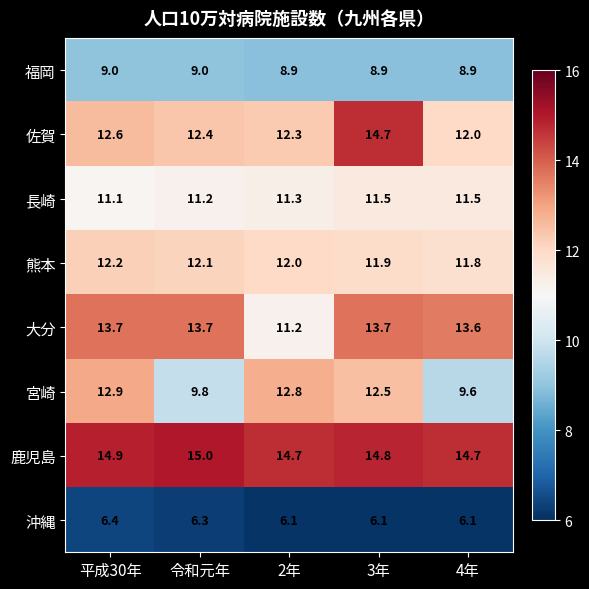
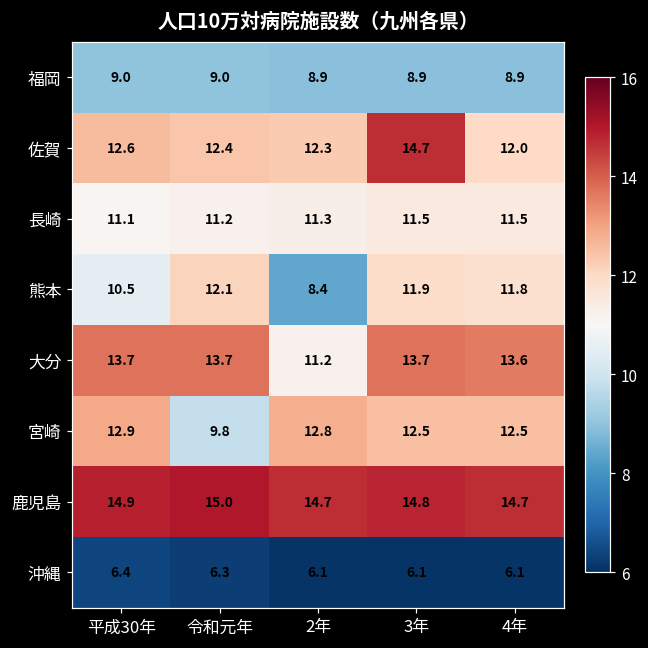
熊本, 平成30年: 12.2 -> 10.5
熊本, 2年: 12.0 -> 8.4
宮崎, 4年: 9.6 -> 12.5
